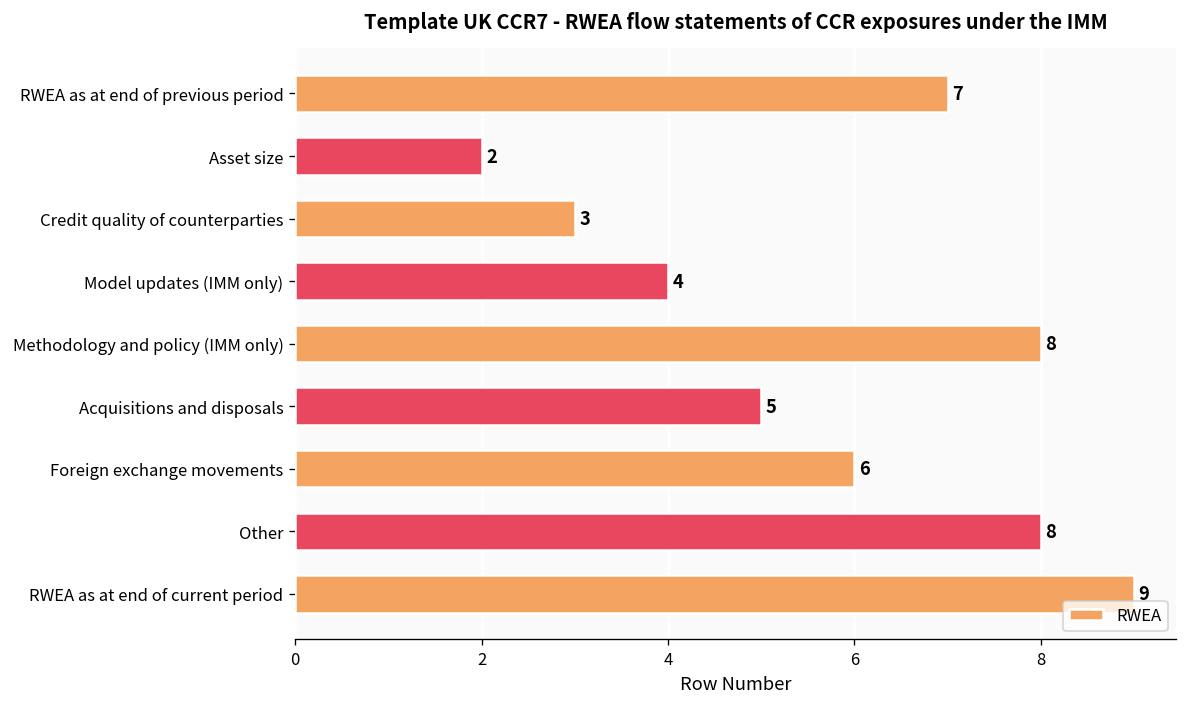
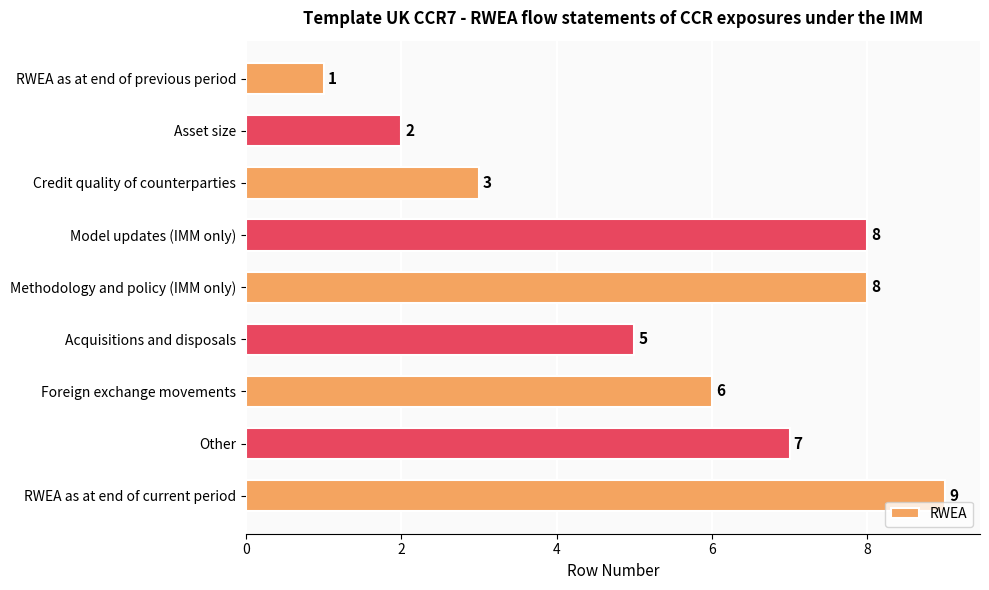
RWEA as at end of previous period: 7 -> 1
Model updates (IMM only): 4 -> 8
Other: 8 -> 7
